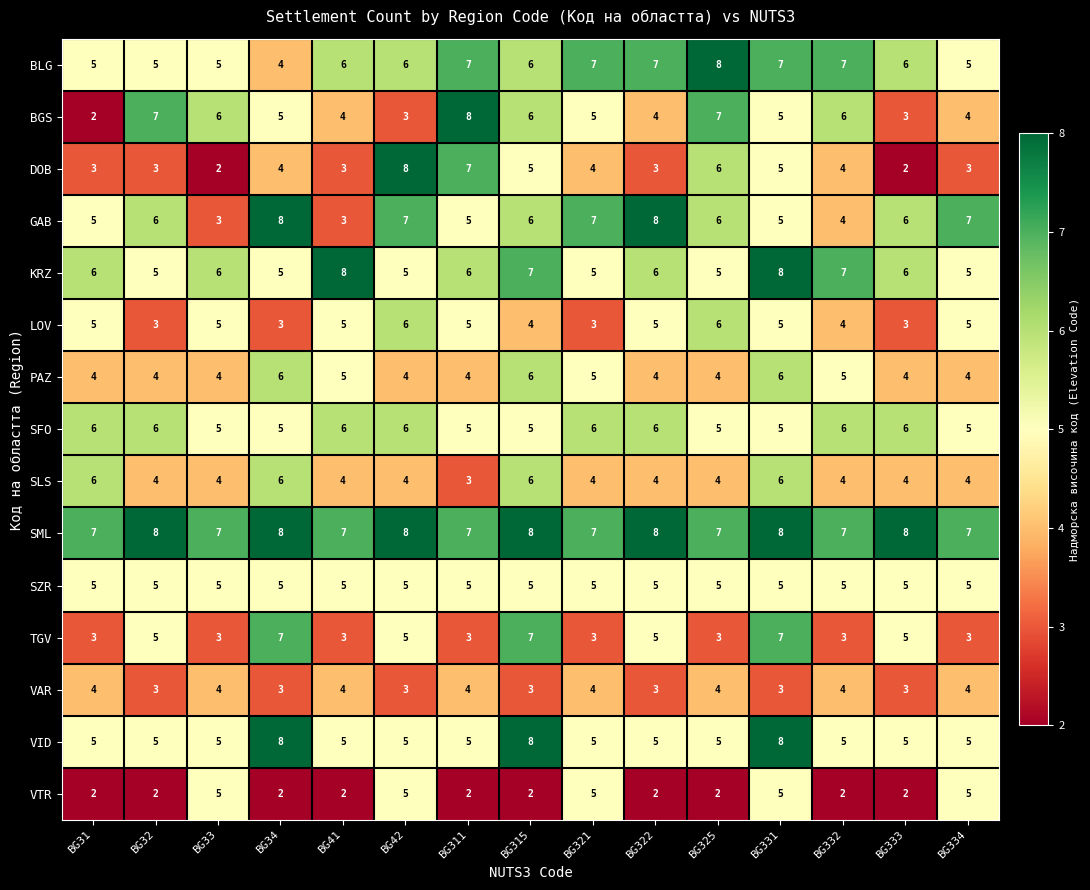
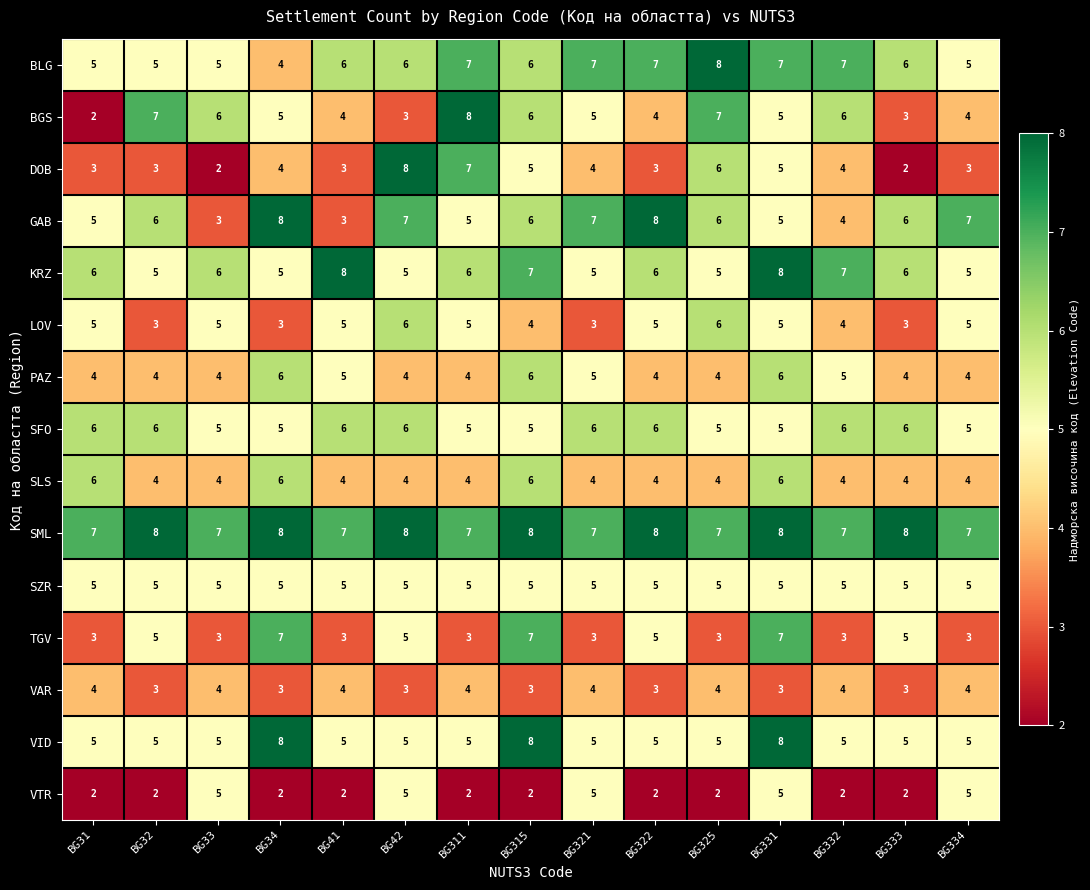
SLS, BG311: 3 -> 4
